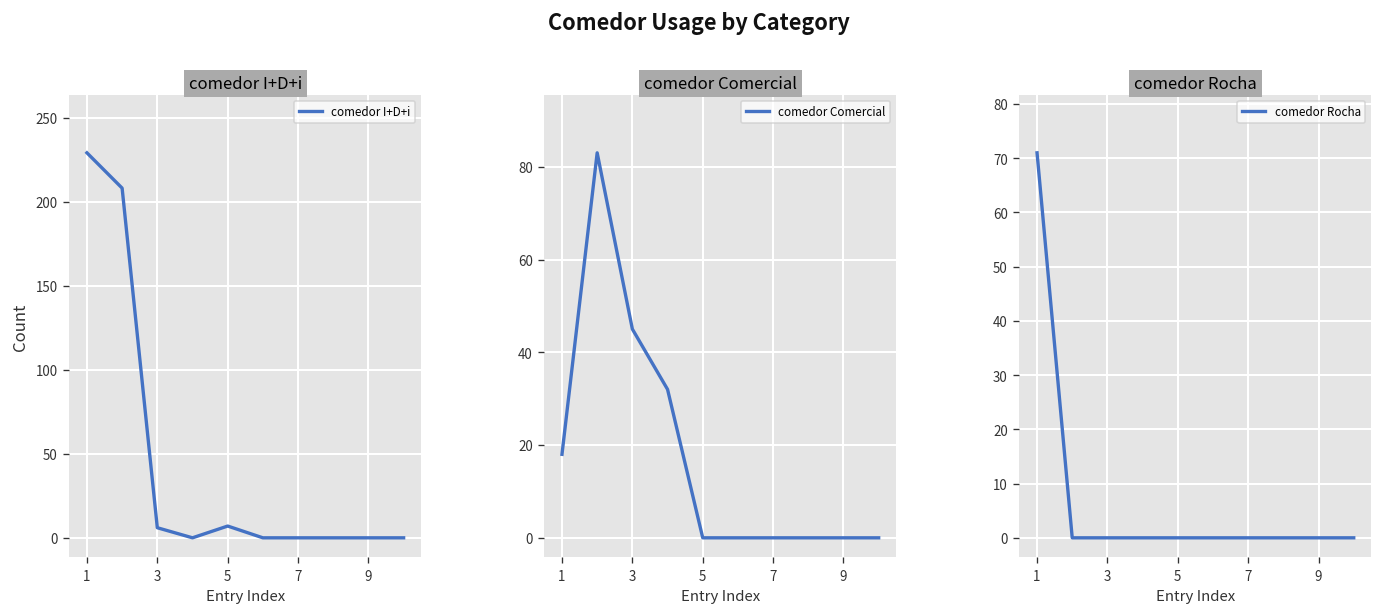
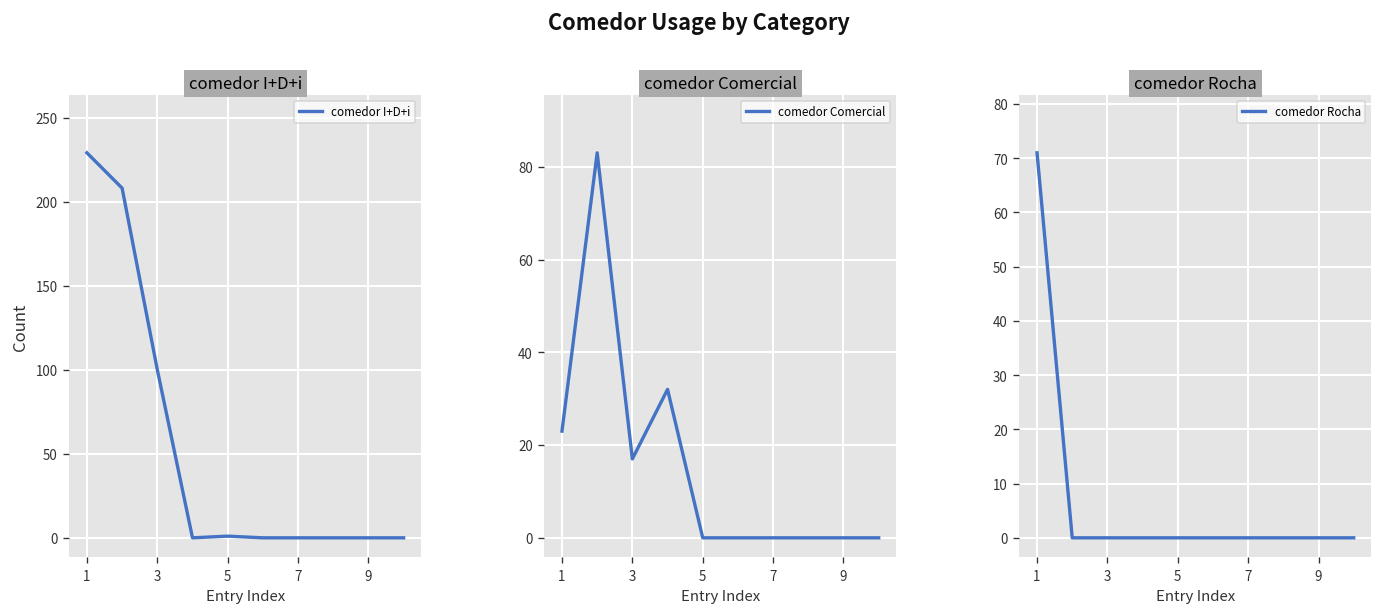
comedor I+D+i, 3: 6 -> 100
comedor I+D+i, 5: 7 -> 1
comedor Comercial, 1: 18 -> 23
comedor Comercial, 3: 45 -> 17
